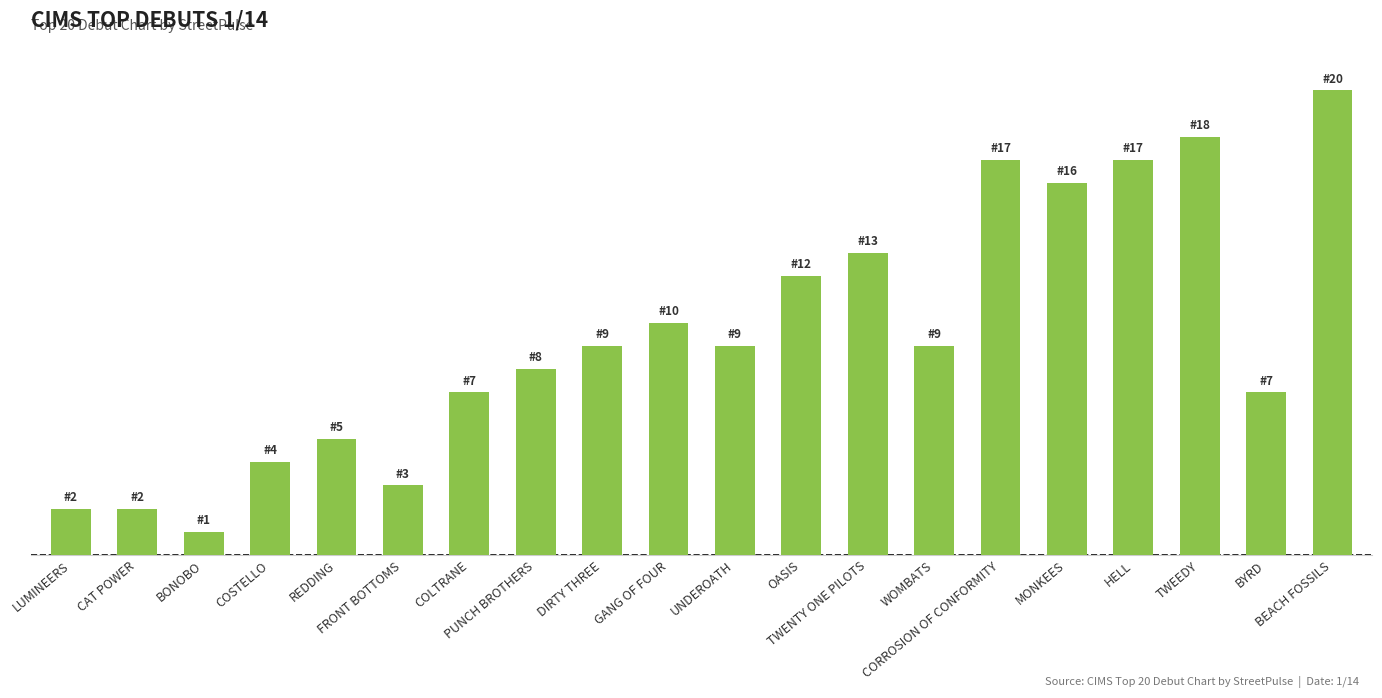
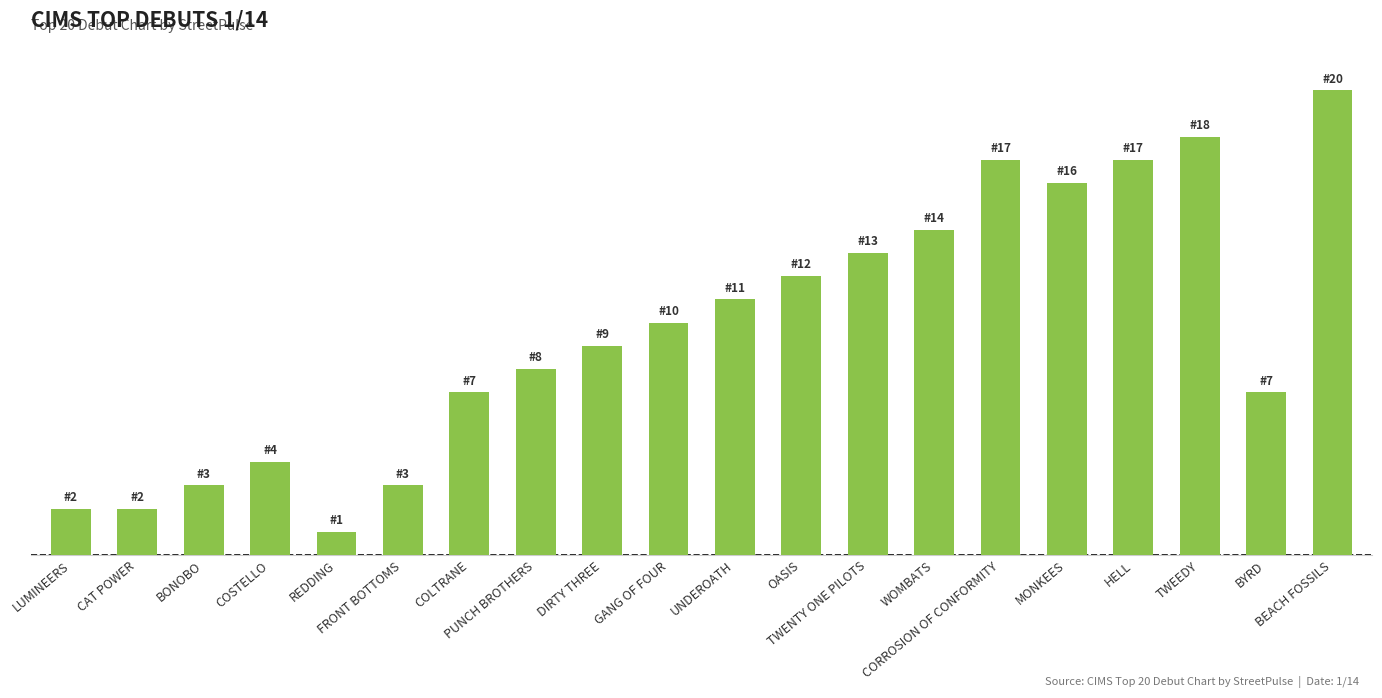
BONOBO: 1 -> 3
REDDING: 5 -> 1
UNDEROATH: 9 -> 11
WOMBATS: 9 -> 14
